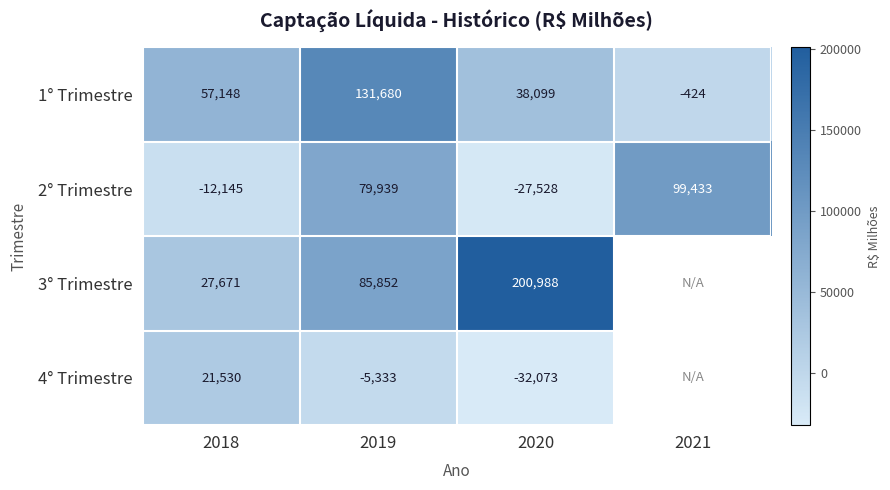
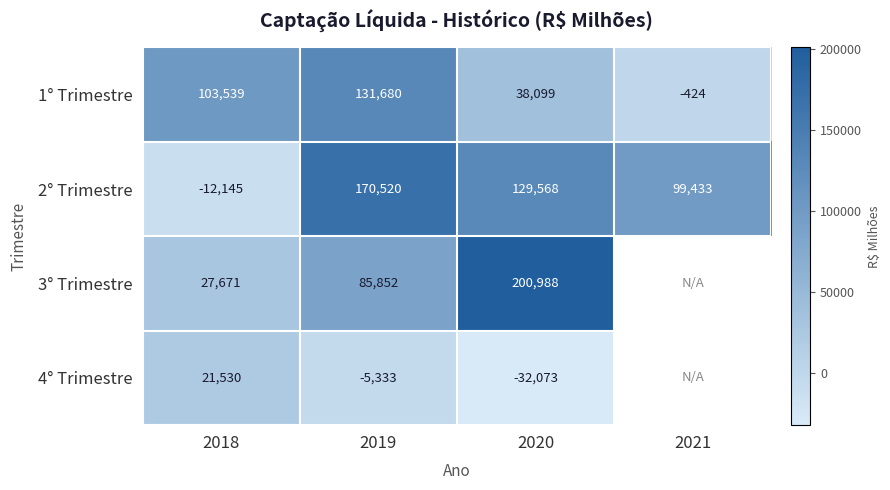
1° Trimestre, 2018: 57,148 -> 103,539
2° Trimestre, 2019: 79,939 -> 170,520
2° Trimestre, 2020: -27,528 -> 129,568
